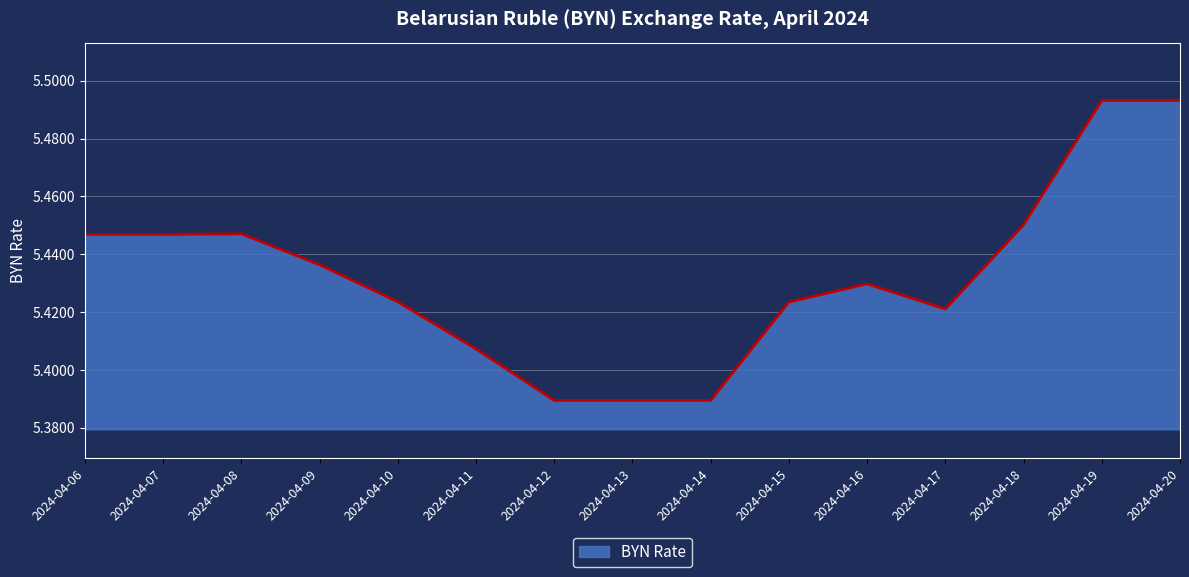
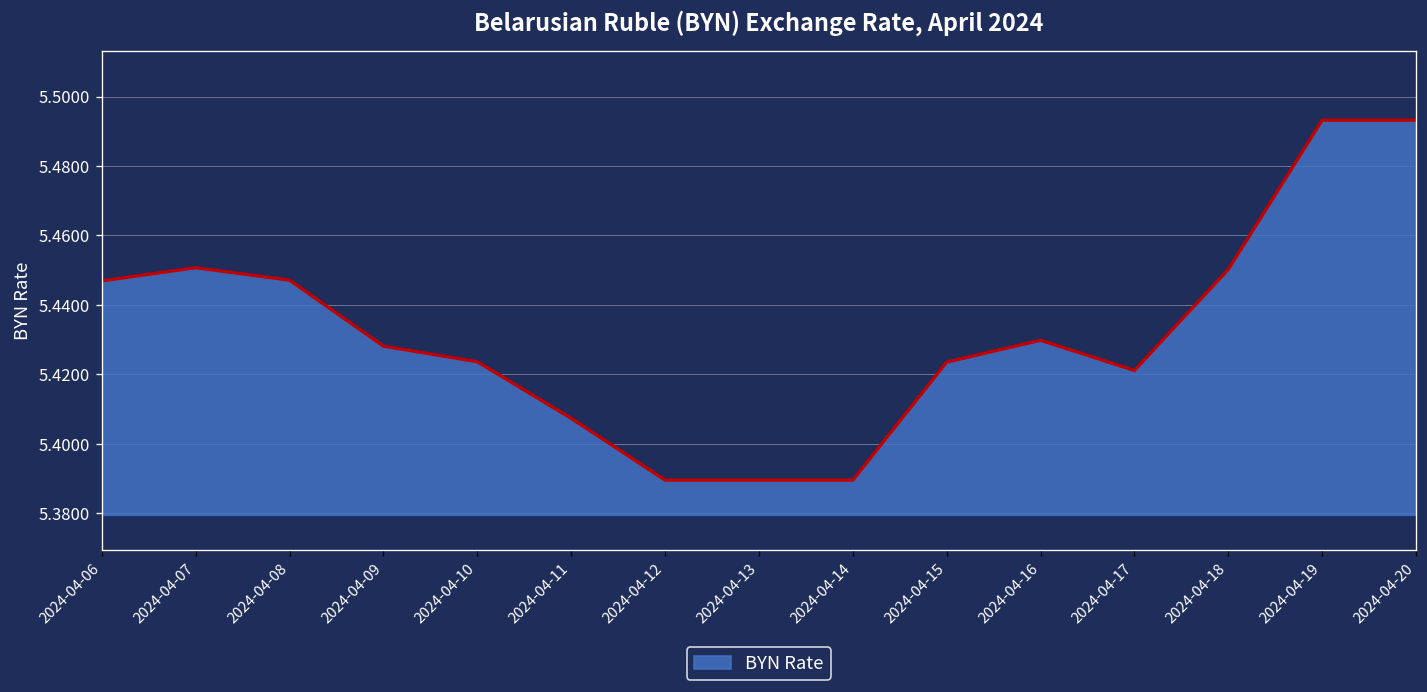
2024-04-07: 5.447 -> 5.451
2024-04-09: 5.436 -> 5.428
